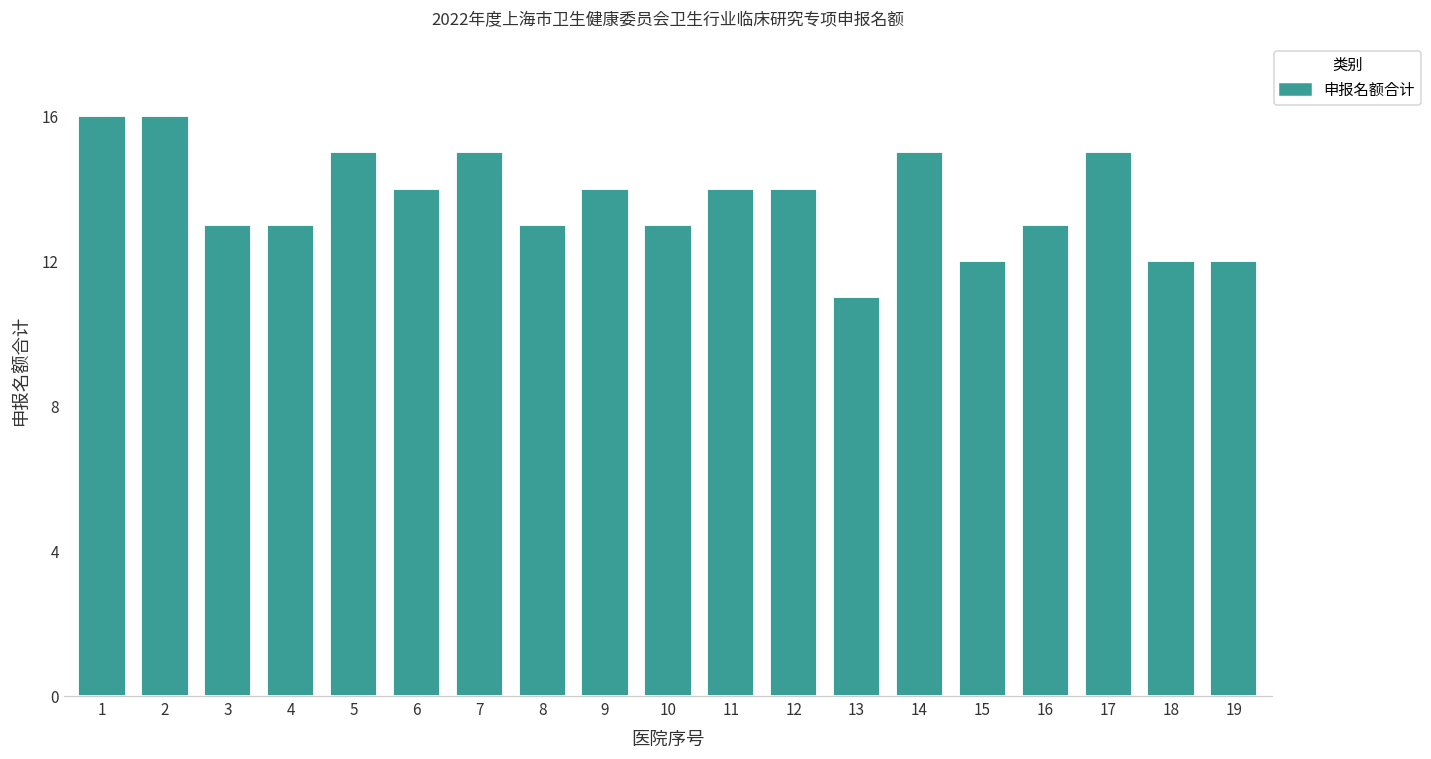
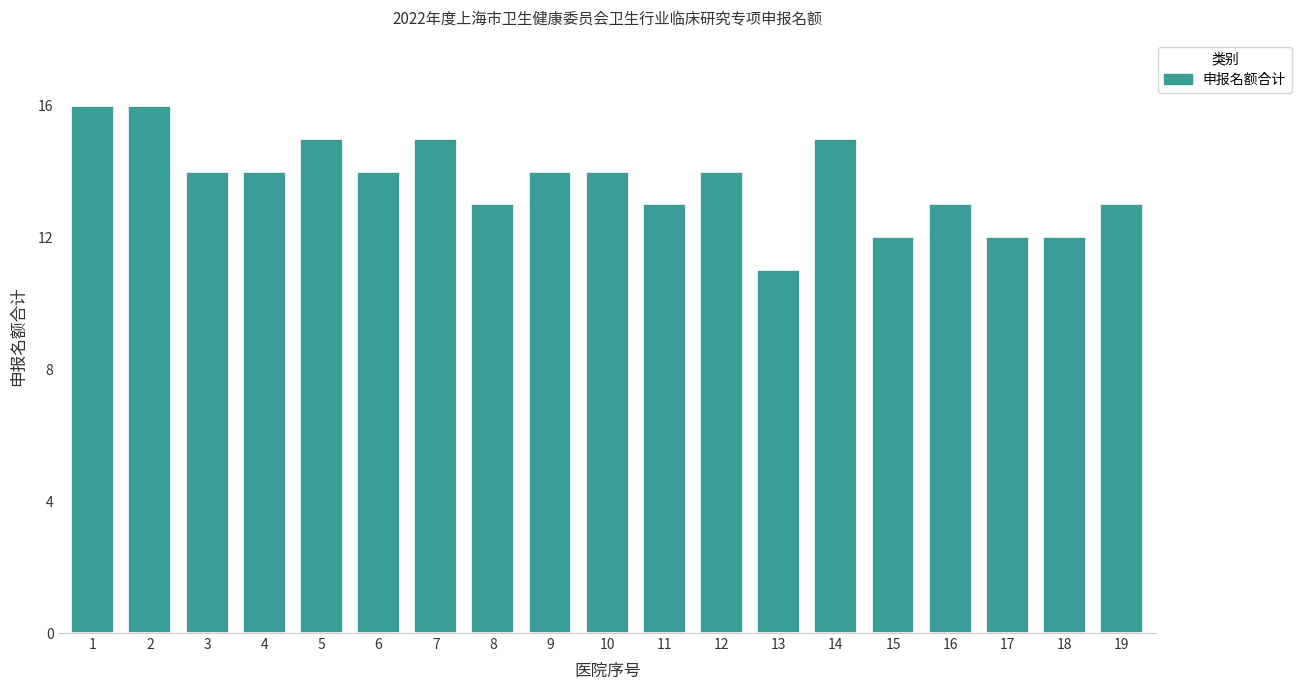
3: 13 -> 14
4: 13 -> 14
10: 13 -> 14
11: 14 -> 13
17: 15 -> 12
19: 12 -> 13
